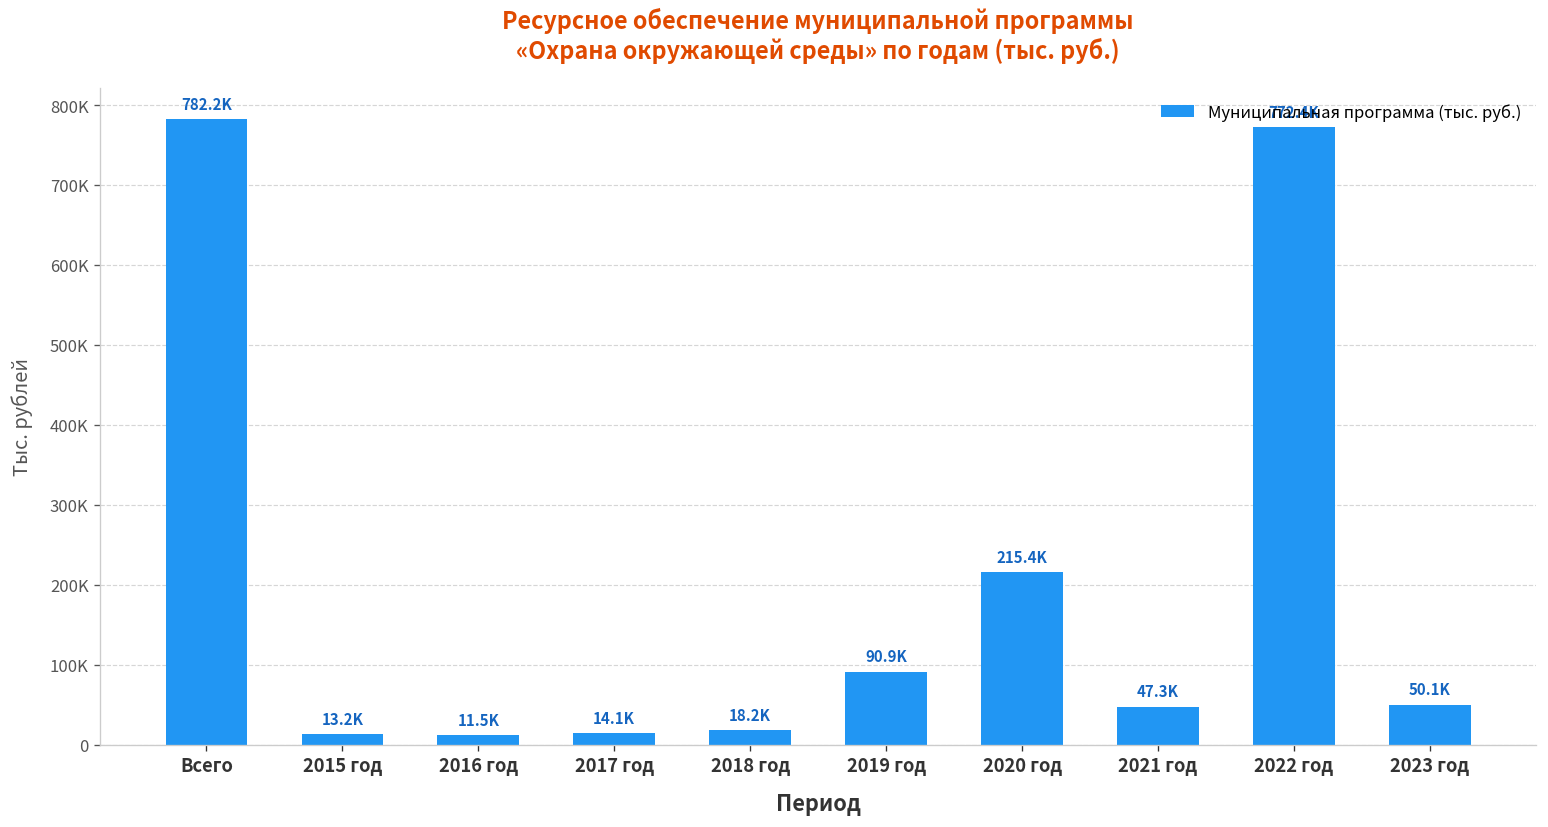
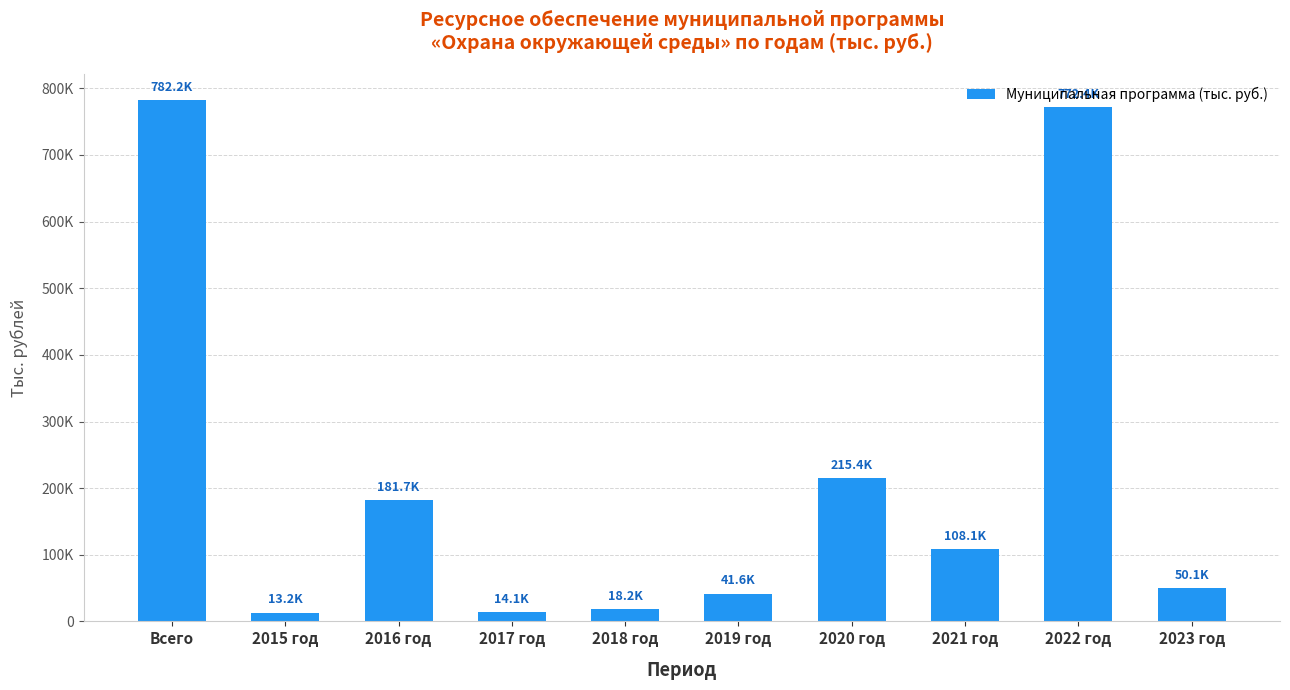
2016 год: 11.5K -> 181.7K
2019 год: 90.9K -> 41.6K
2021 год: 47.3K -> 108.1K
